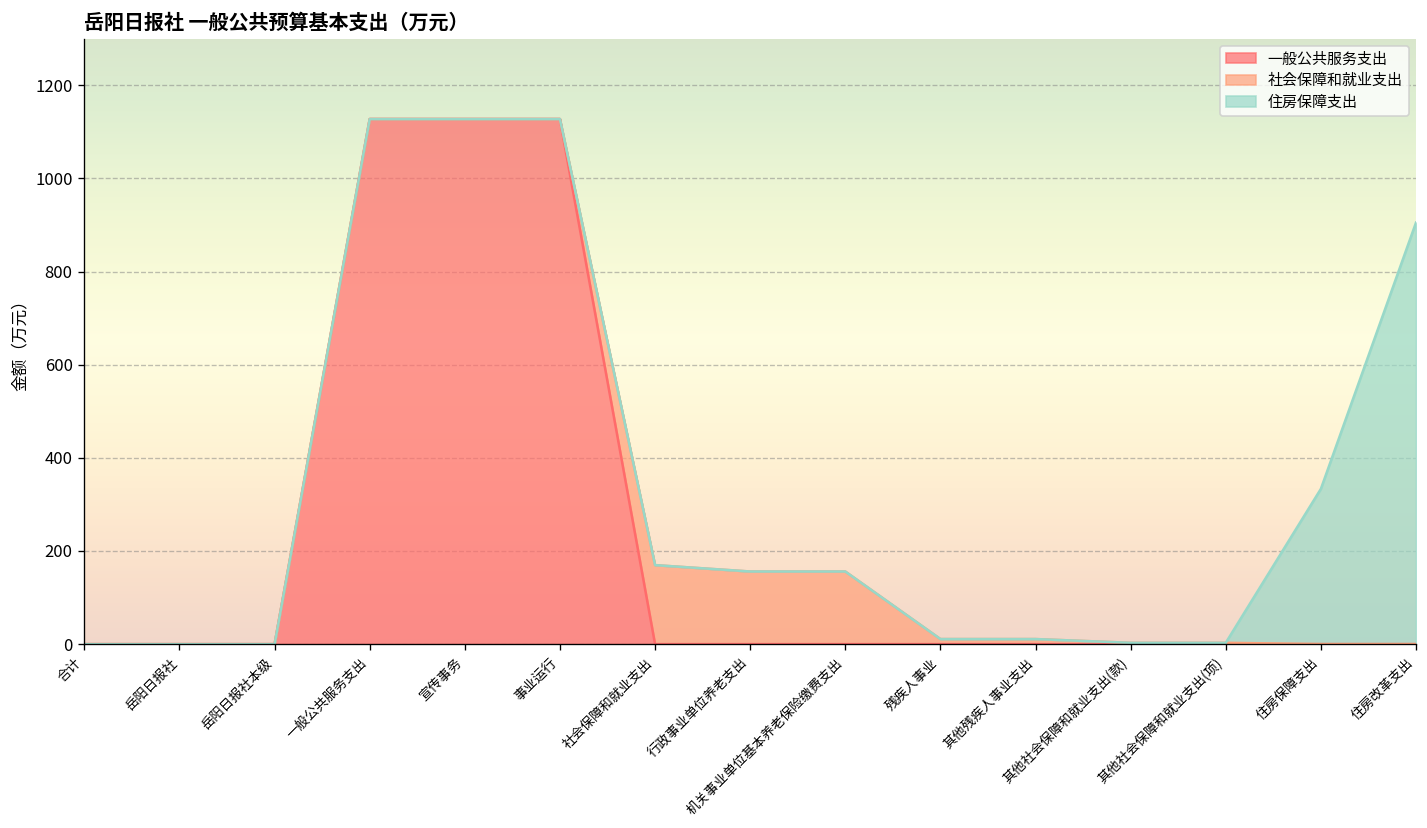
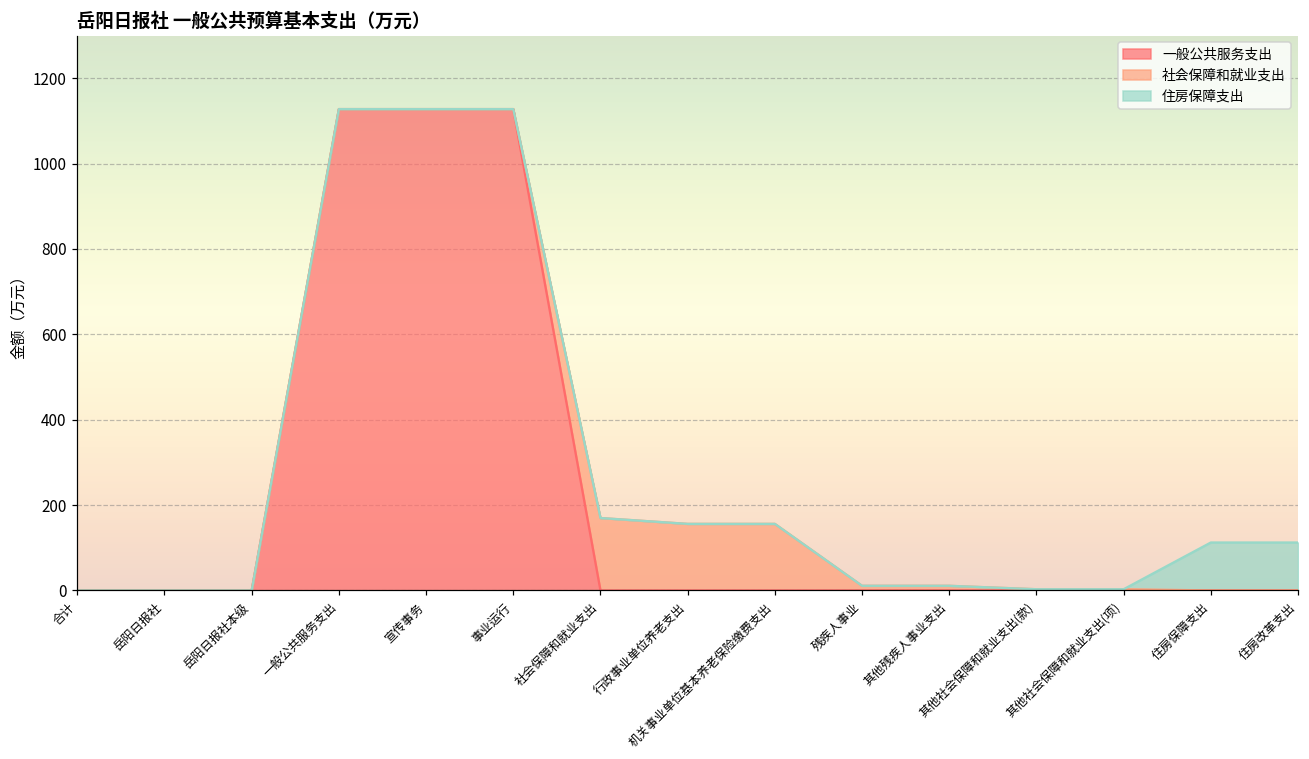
住房保障支出, 住房保障支出: 330 -> 110
住房保障支出, 住房改革支出: 910 -> 110
